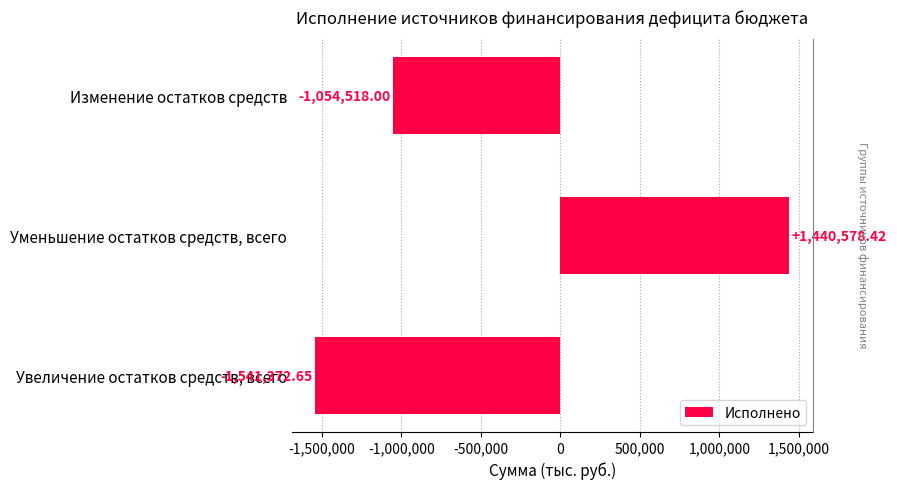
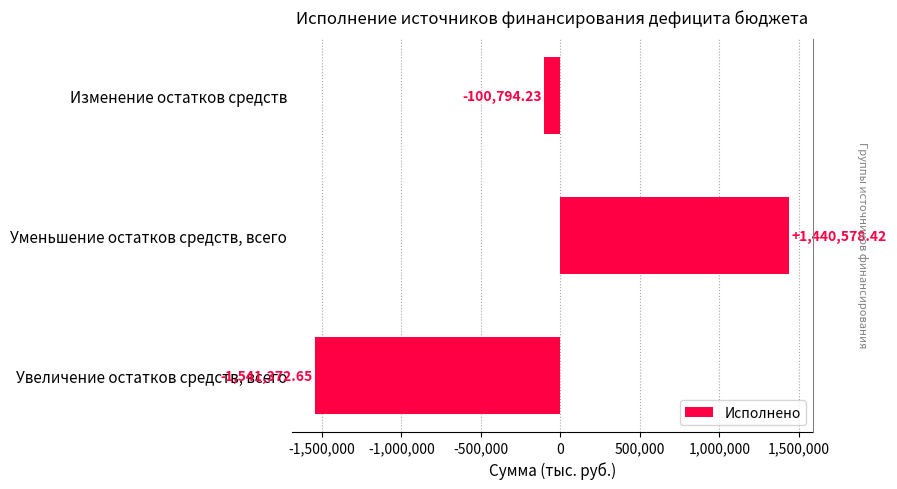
Изменение остатков средств: -1,054,518.00 -> -100,794.23
